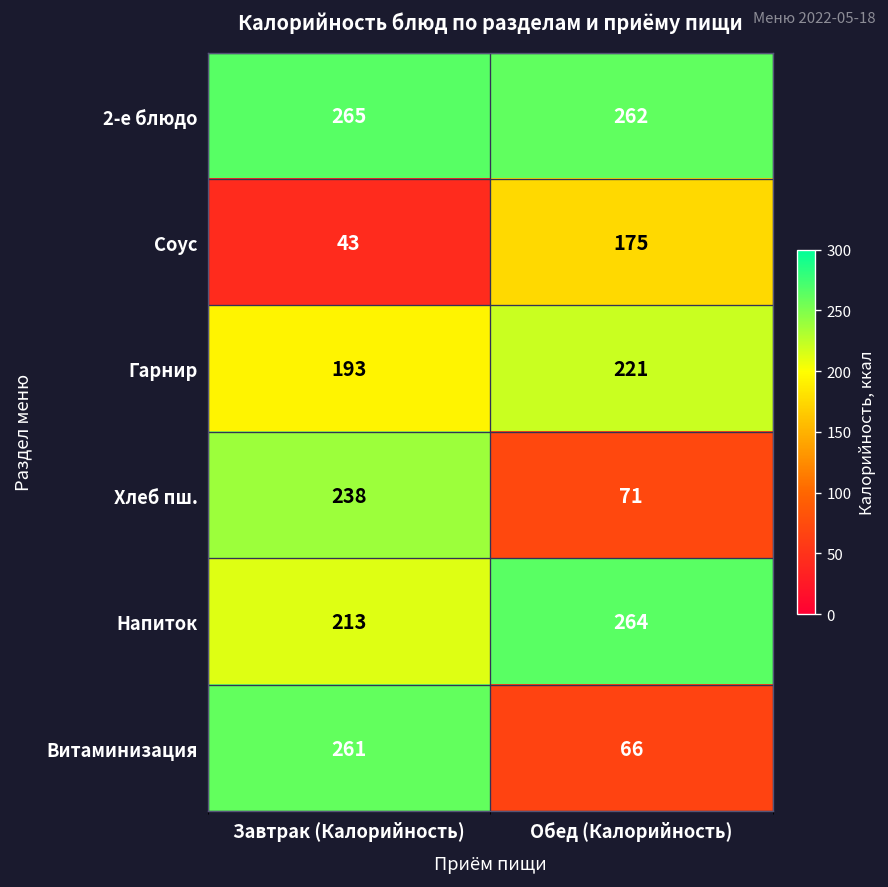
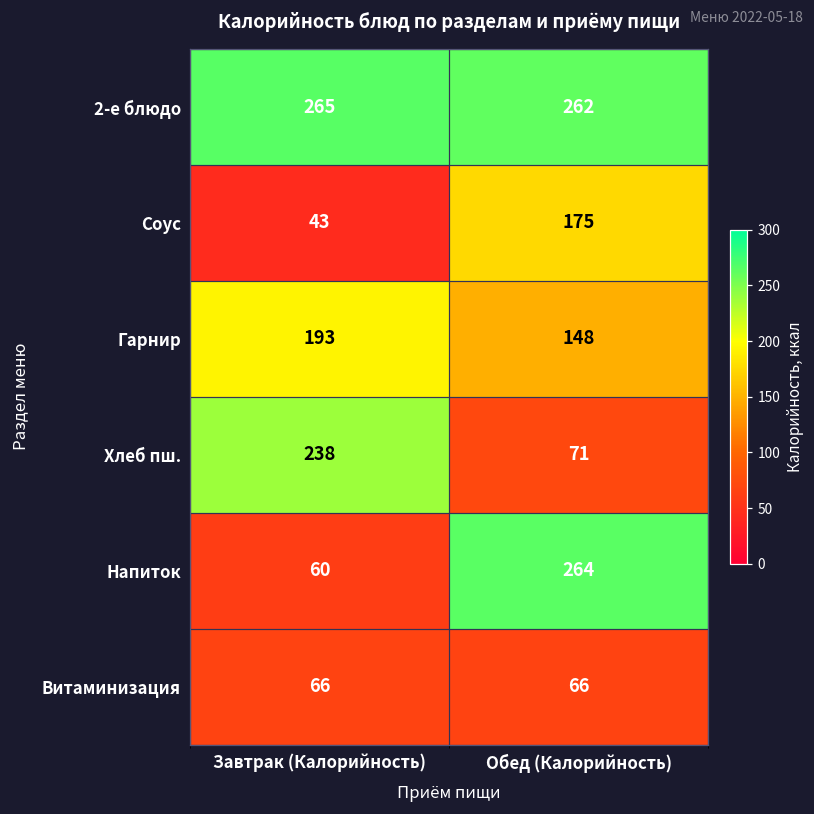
Гарнир, Обед (Калорийность): 221 -> 148
Напиток, Завтрак (Калорийность): 213 -> 60
Витаминизация, Завтрак (Калорийность): 261 -> 66
